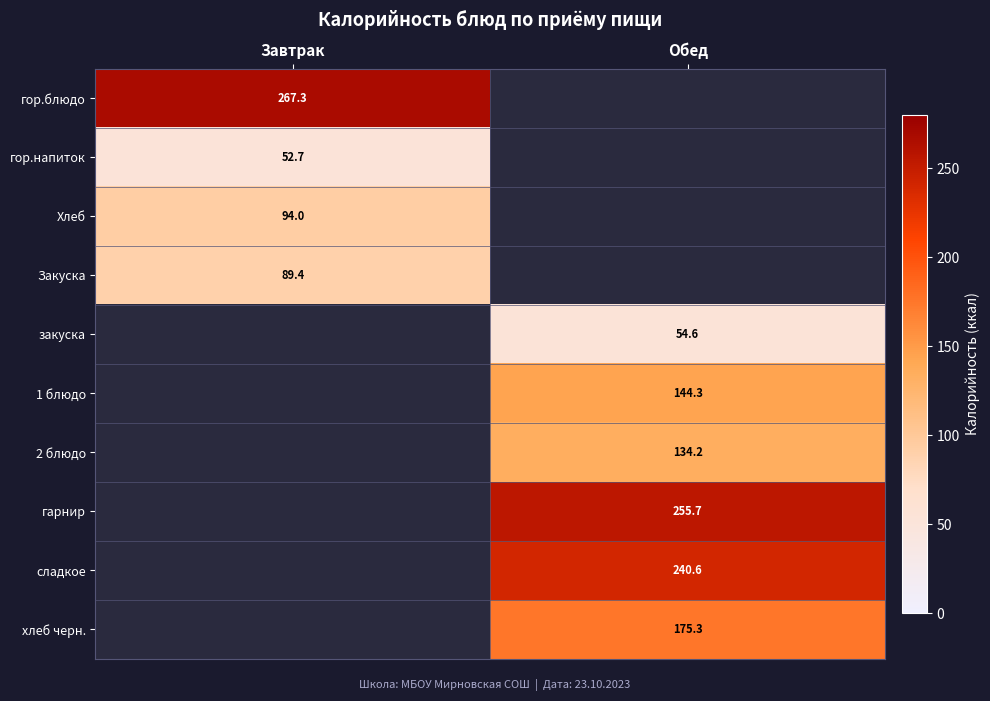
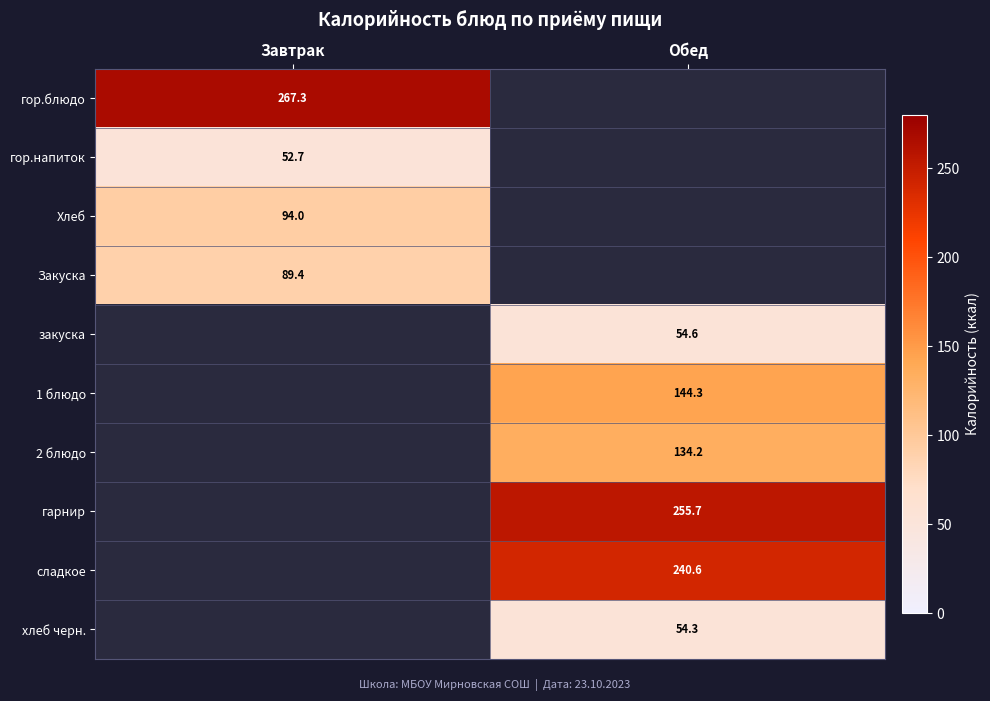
хлеб черн., Обед: 175.3 -> 54.3
